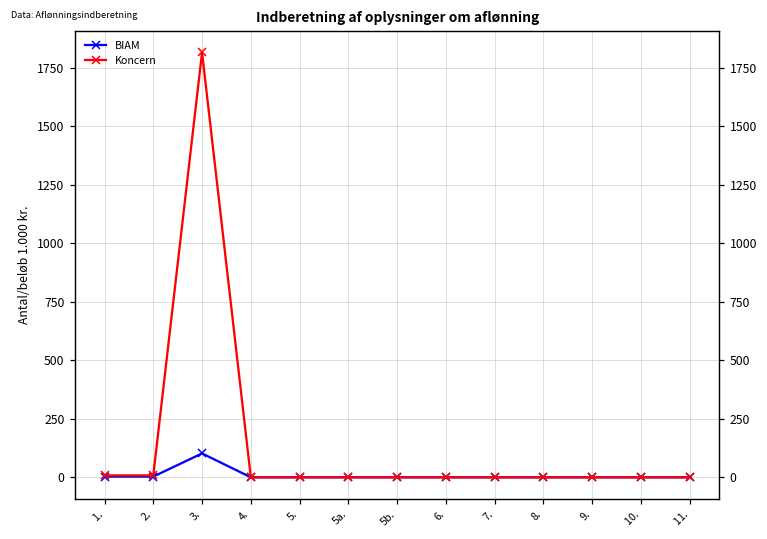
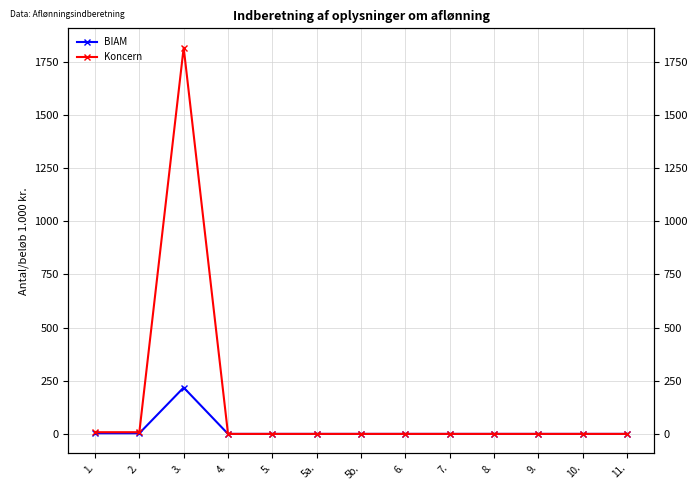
BIAM, 3.: 100 -> 220
